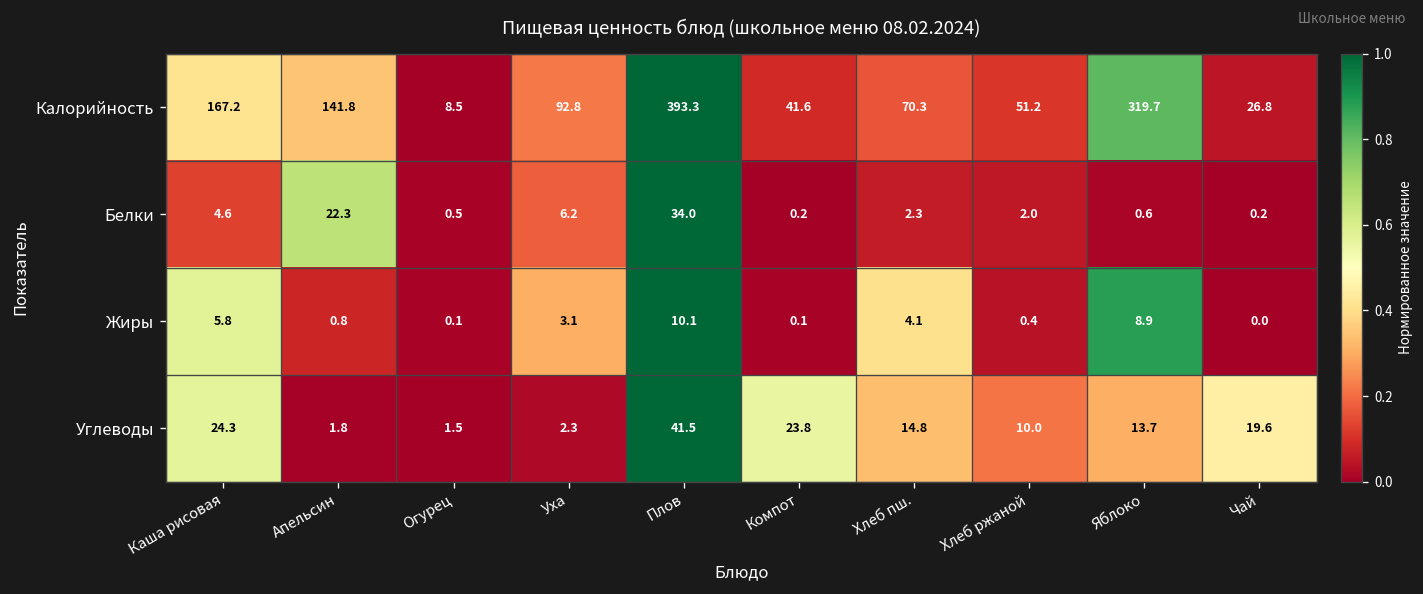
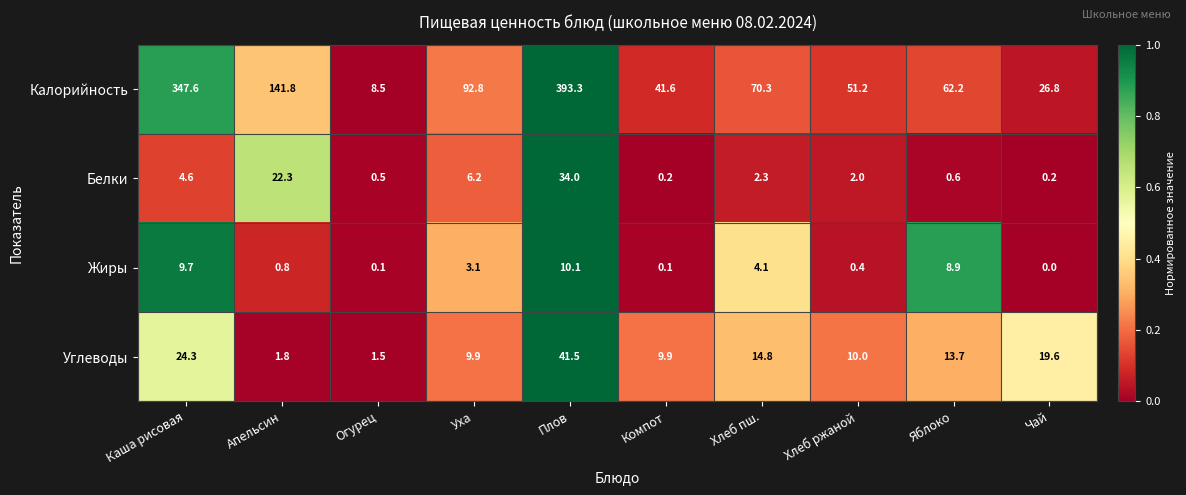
Калорийность, Каша рисовая: 167.2 -> 347.6
Калорийность, Яблоко: 319.7 -> 62.2
Жиры, Каша рисовая: 5.8 -> 9.7
Углеводы, Уха: 2.3 -> 9.9
Углеводы, Компот: 23.8 -> 9.9
